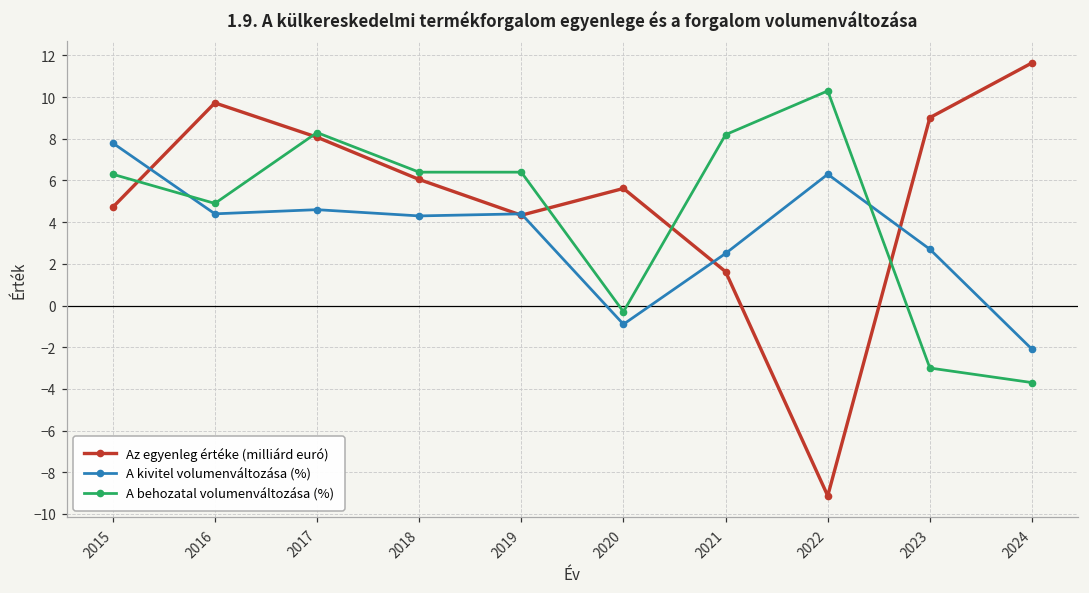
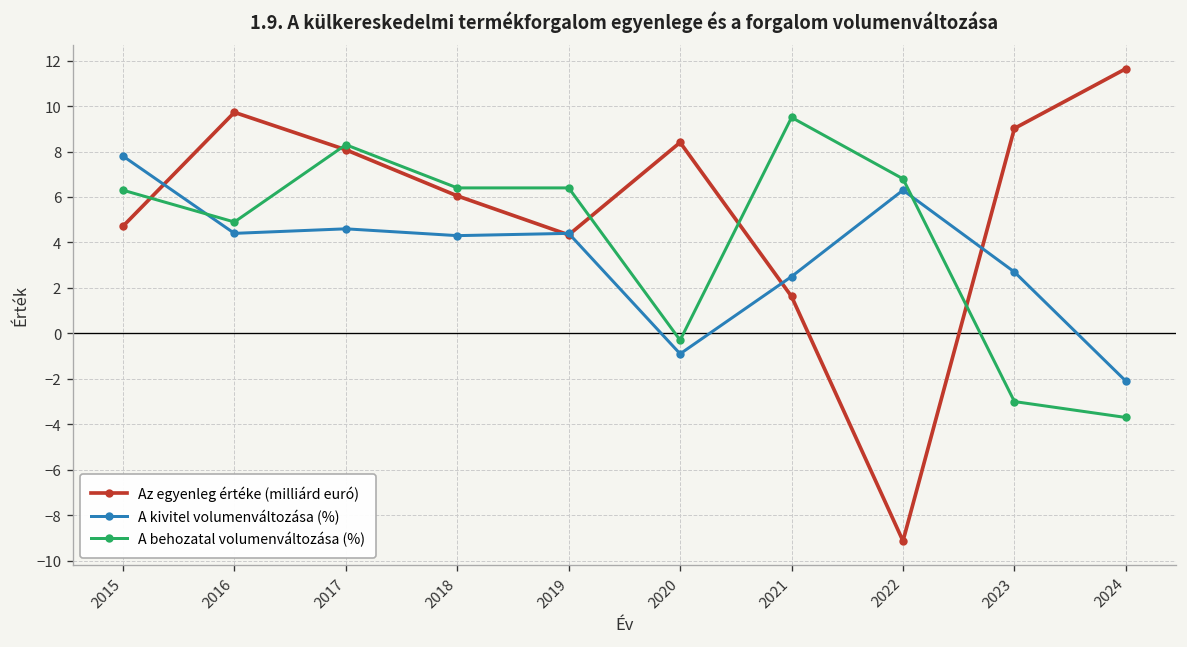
Az egyenleg értéke (milliárd euró), 2020: 5.6 -> 8.4
A behozatal volumenváltozása (%), 2021: 8.2 -> 9.5
A behozatal volumenváltozása (%), 2022: 10.3 -> 6.8
